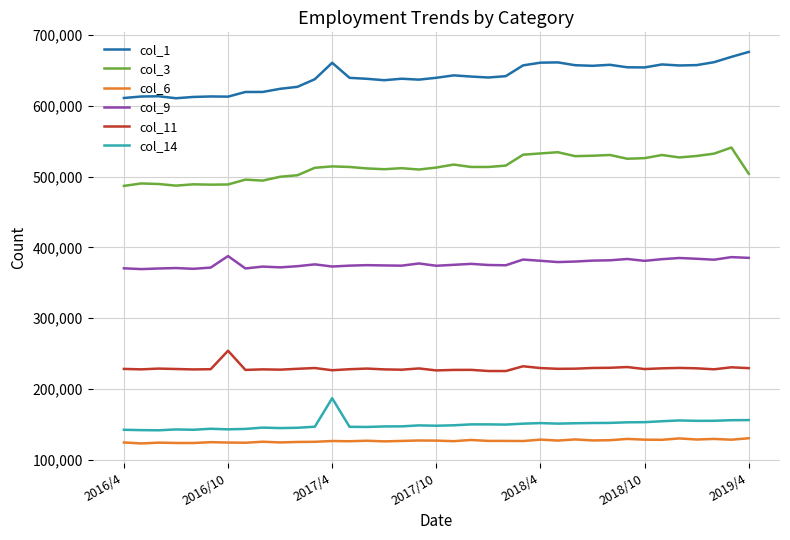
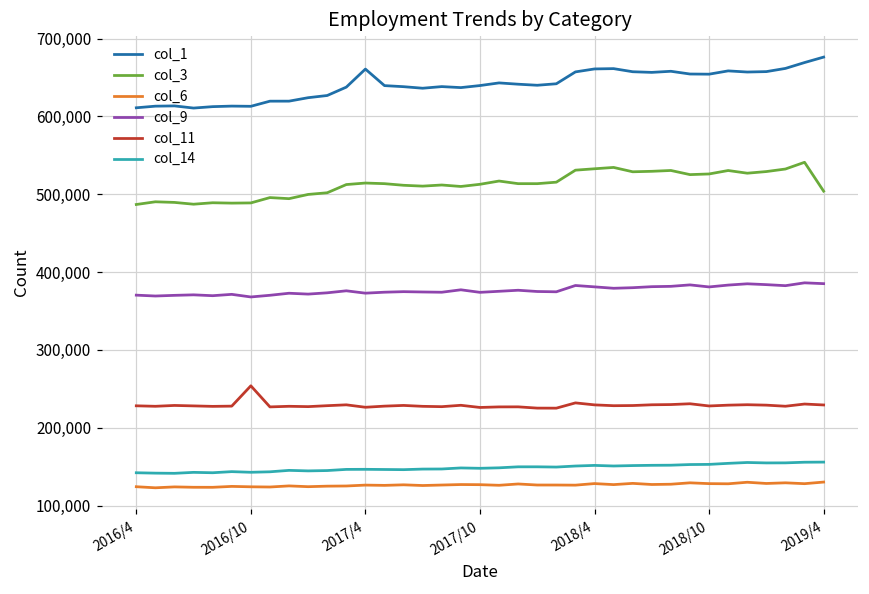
col_9, 2016/10: 390,000 -> 370,000
col_14, 2017/4: 190,000 -> 150,000
